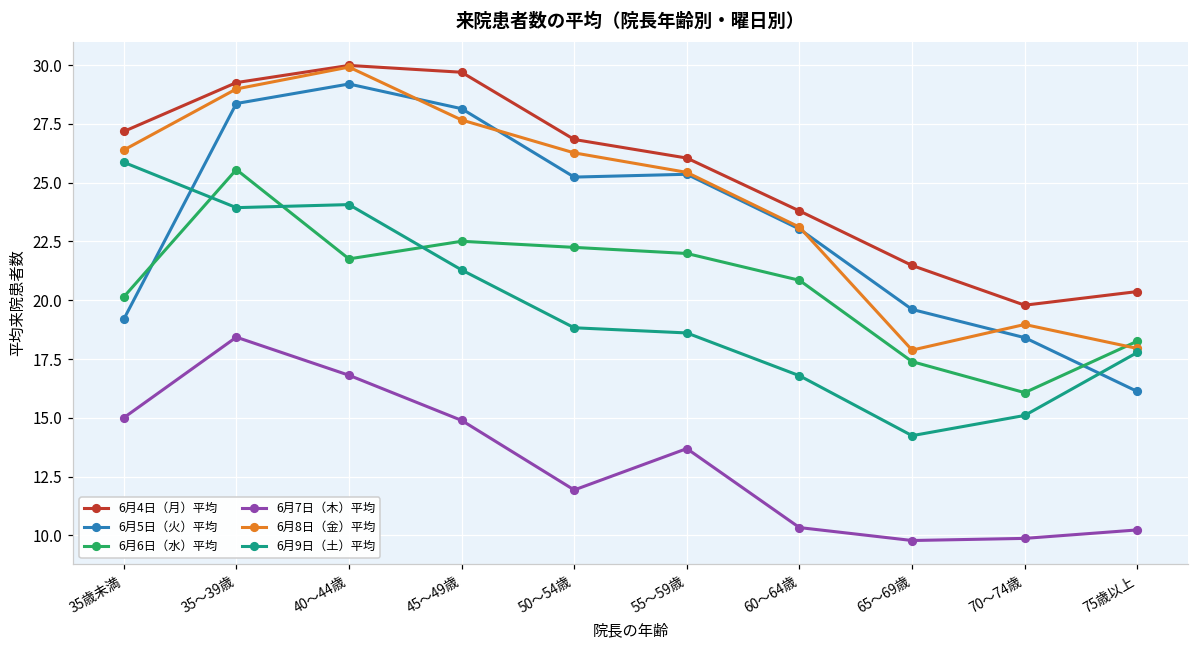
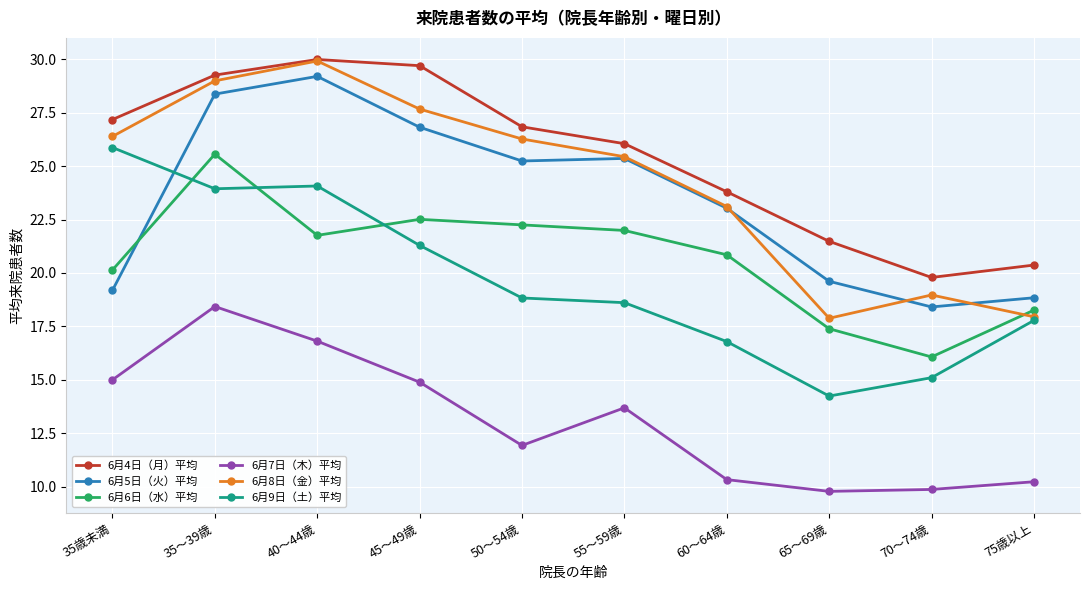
6月5日（火）平均, 45～49歳: 28.2 -> 26.8
6月5日（火）平均, 75歳以上: 16.1 -> 18.8
